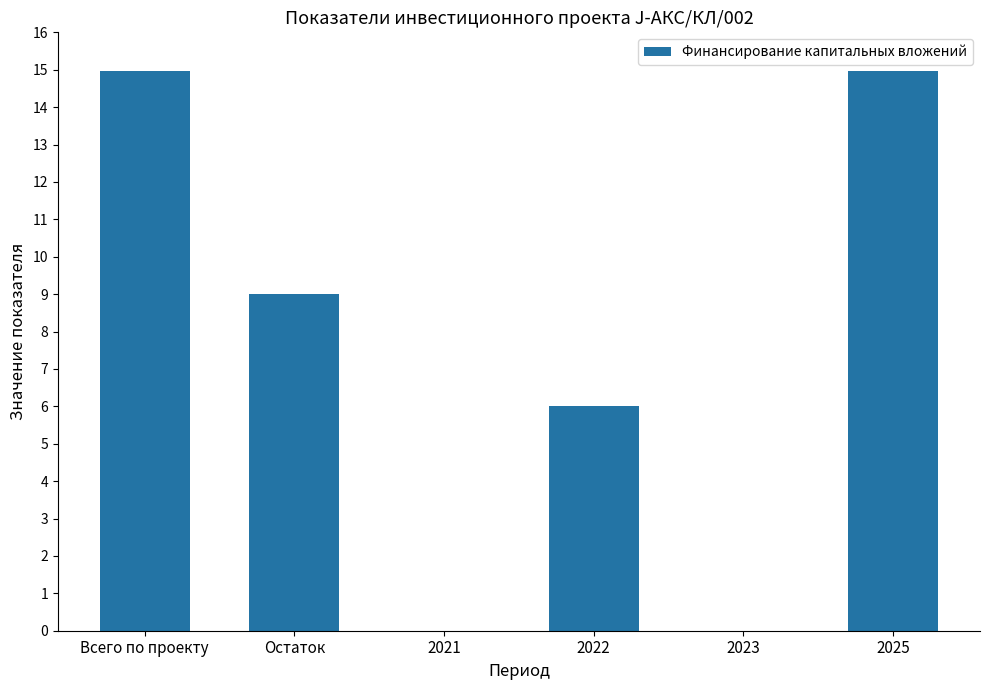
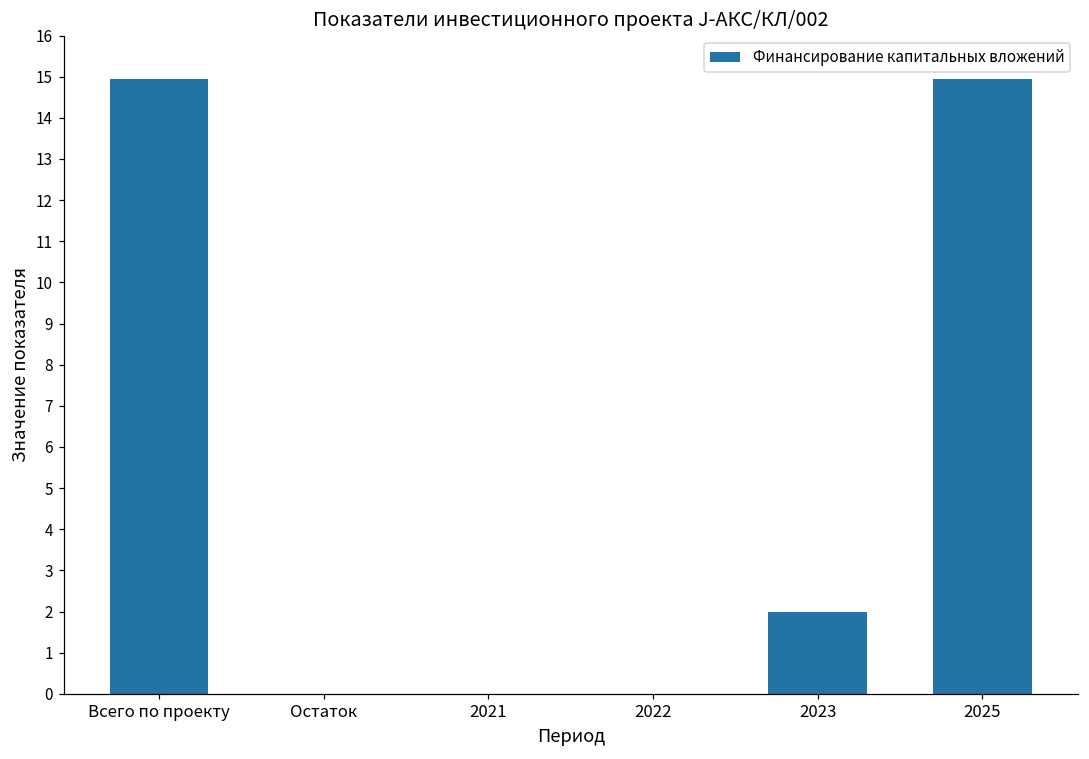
Остаток: 9 -> 0
2022: 6 -> 0
2023: 0 -> 2
